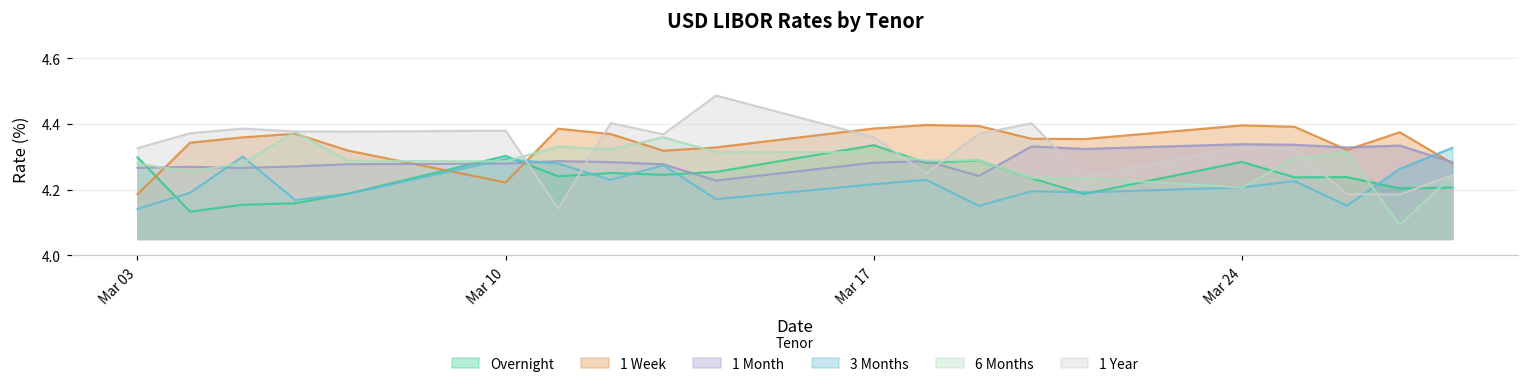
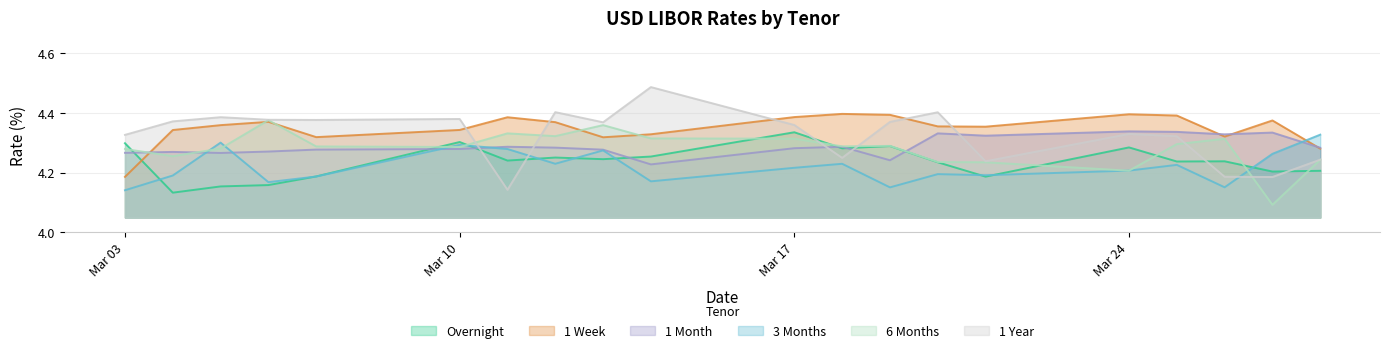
1 Week, Mar 10: 4.22 -> 4.34
